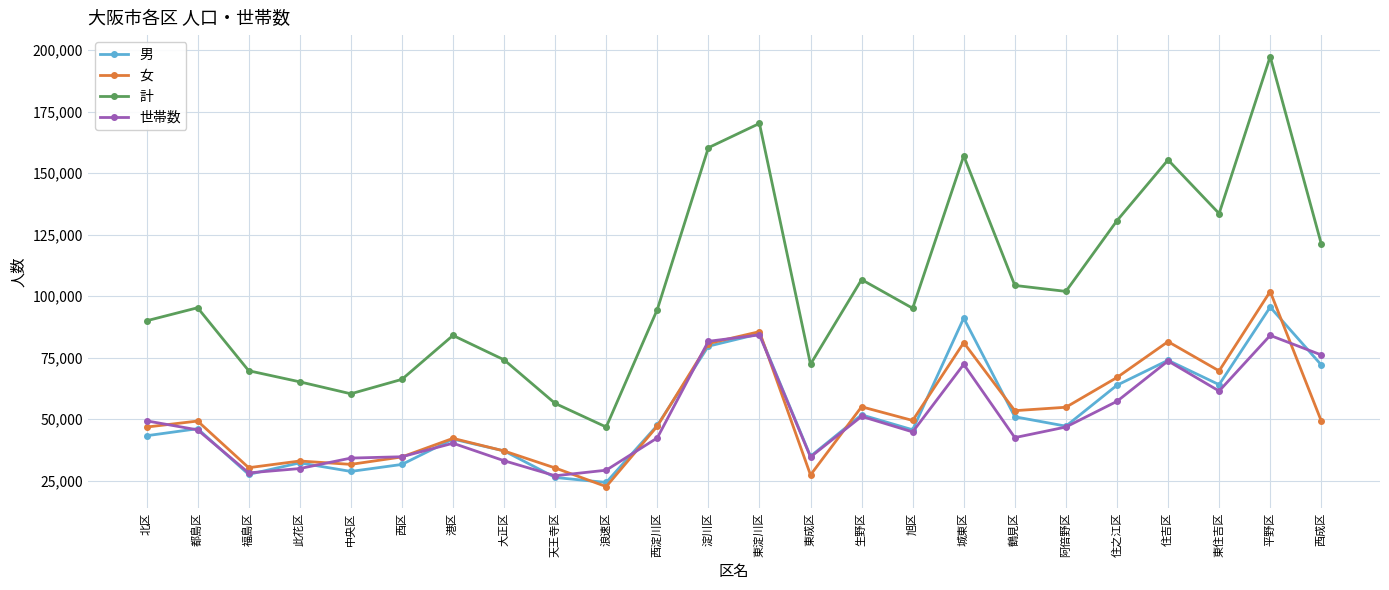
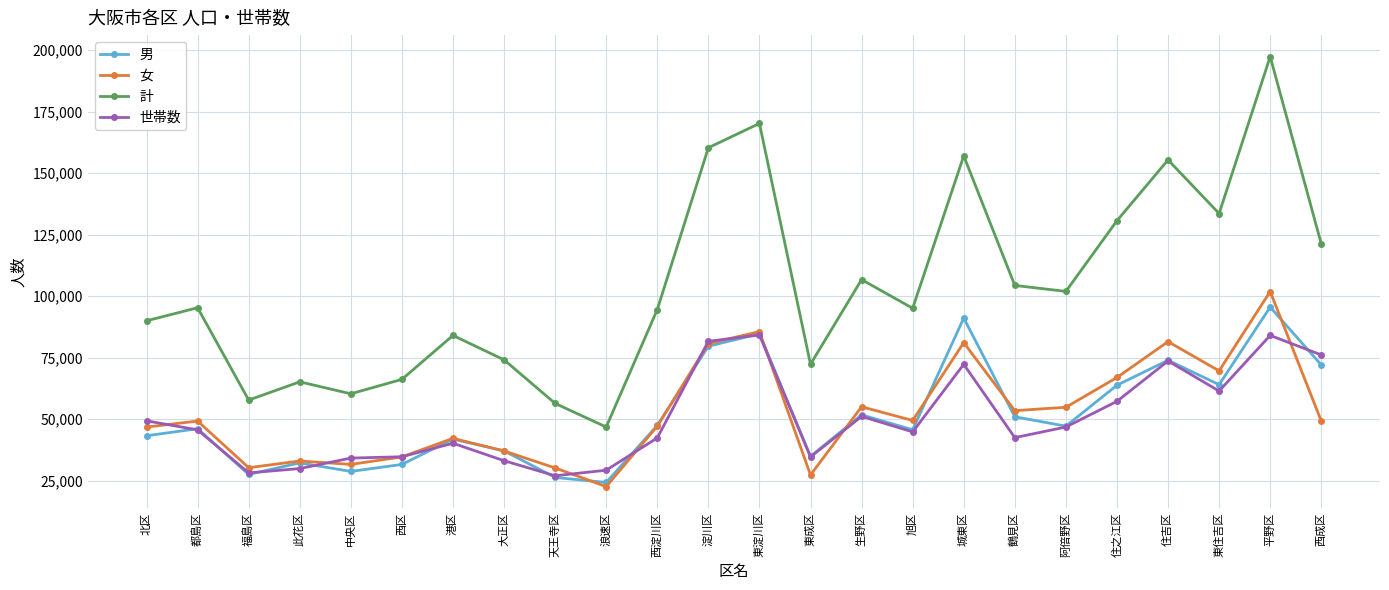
計, 福島区: 70,000 -> 58,000
